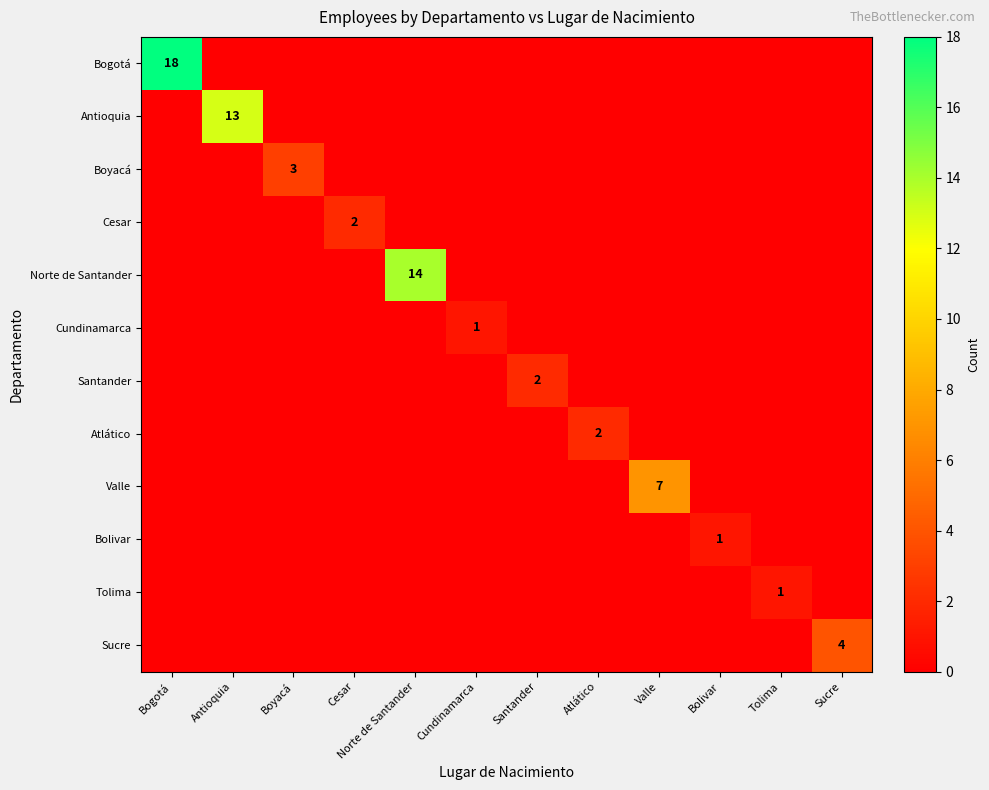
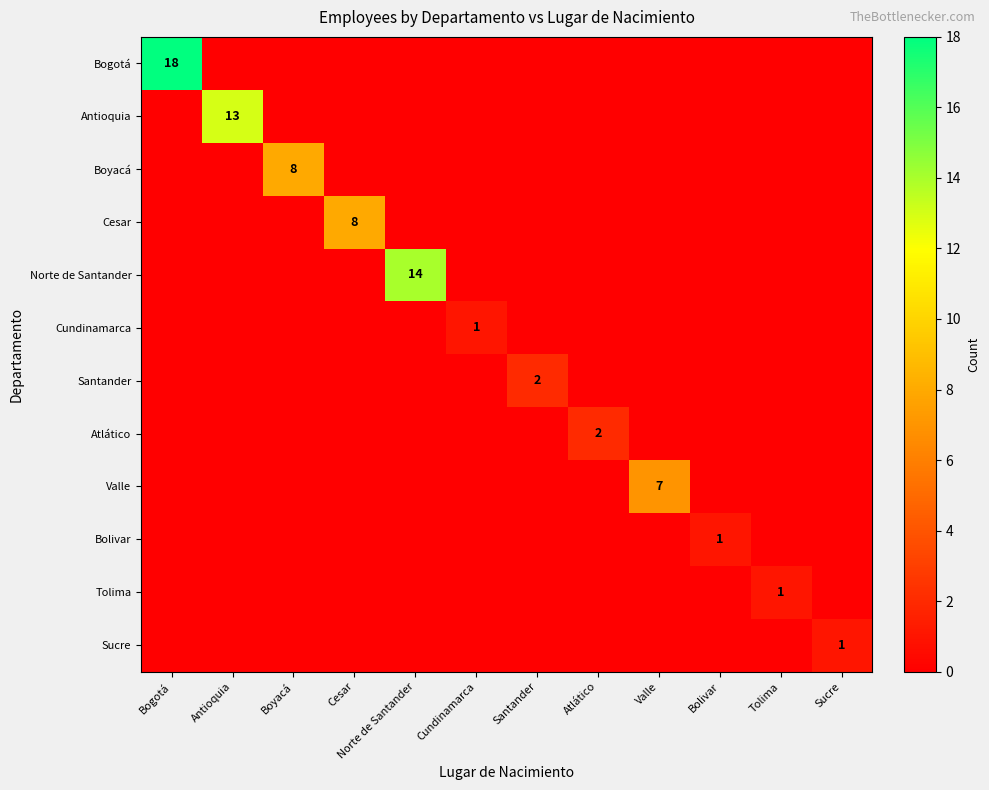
Boyacá, Boyacá: 3 -> 8
Cesar, Cesar: 2 -> 8
Sucre, Sucre: 4 -> 1
